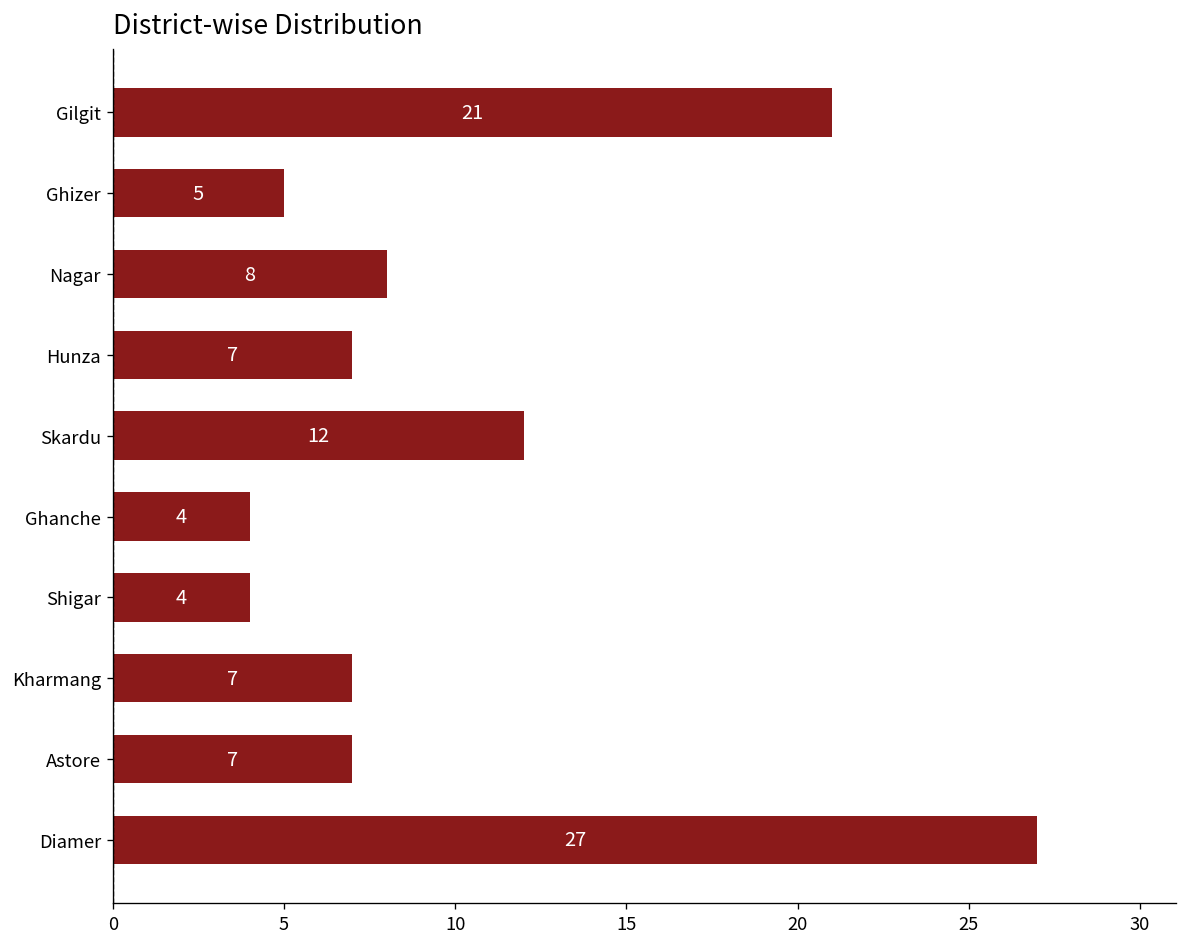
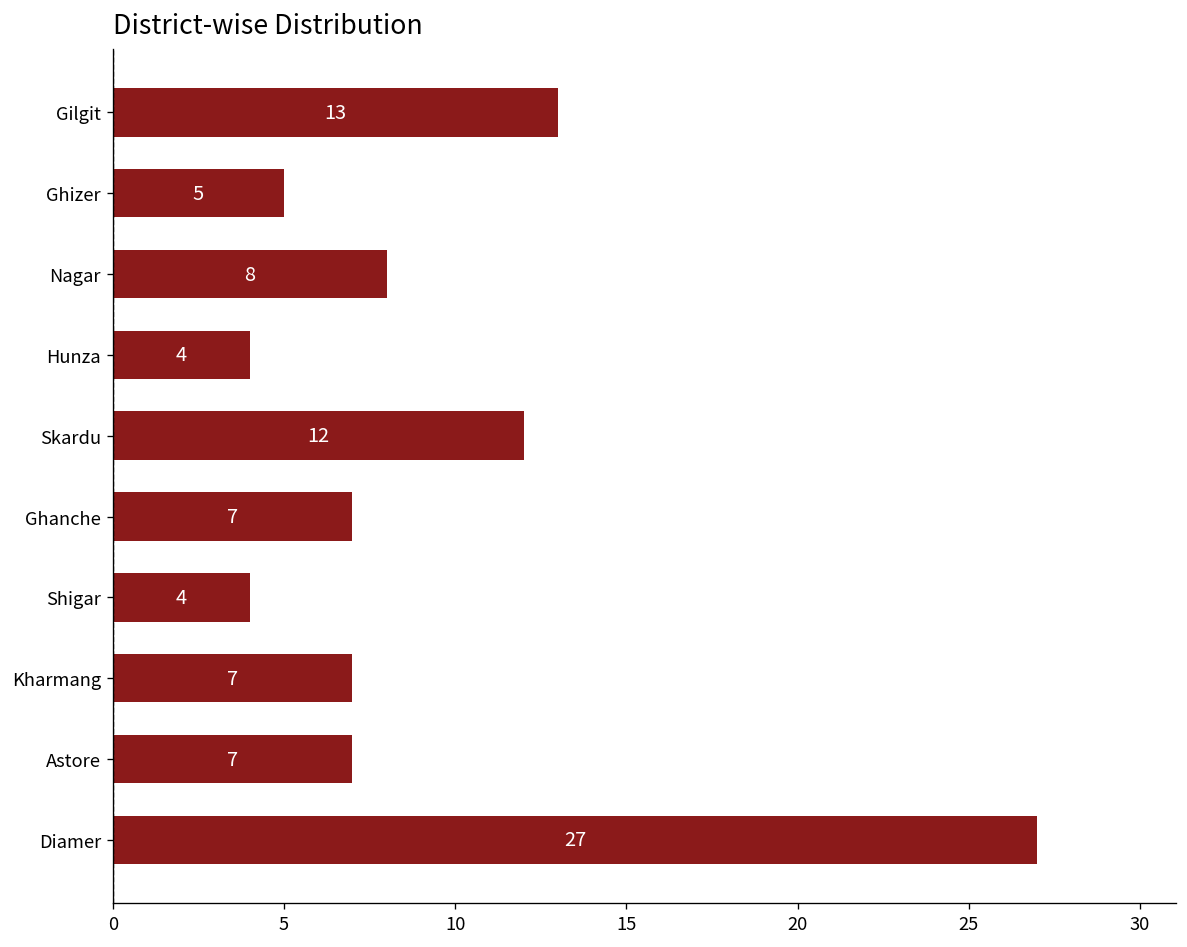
Gilgit: 21 -> 13
Hunza: 7 -> 4
Ghanche: 4 -> 7
